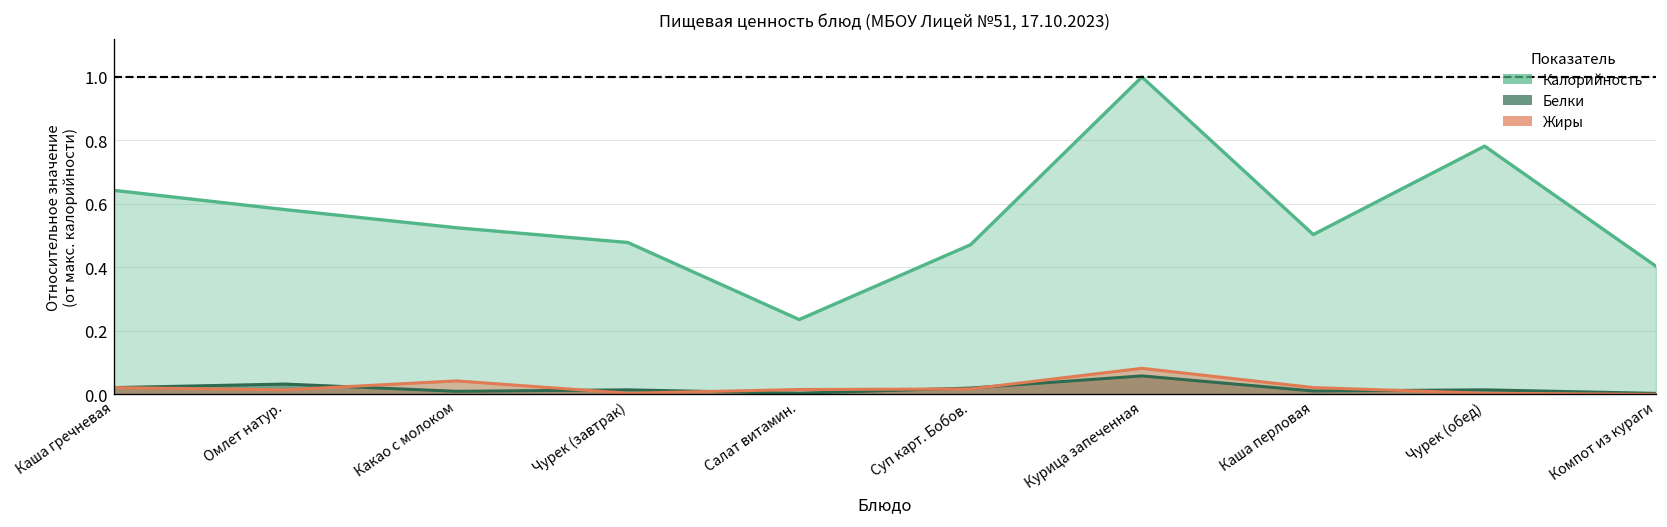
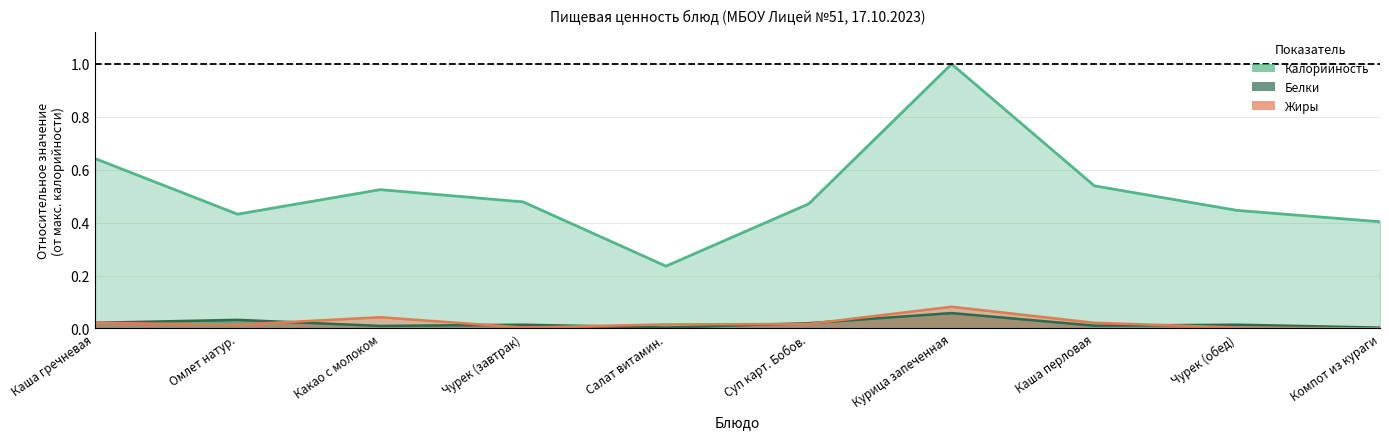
Калорийность, Омлет натур.: 0.58 -> 0.43
Калорийность, Каша перловая: 0.50 -> 0.54
Калорийность, Чурек (обед): 0.78 -> 0.45
